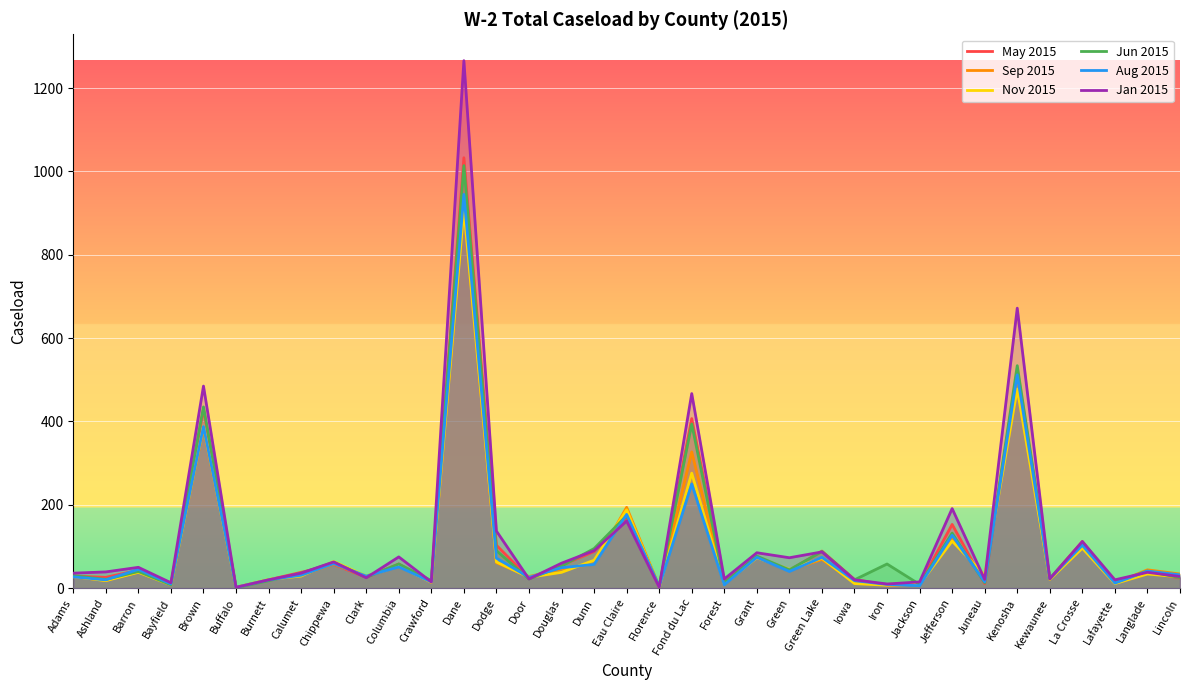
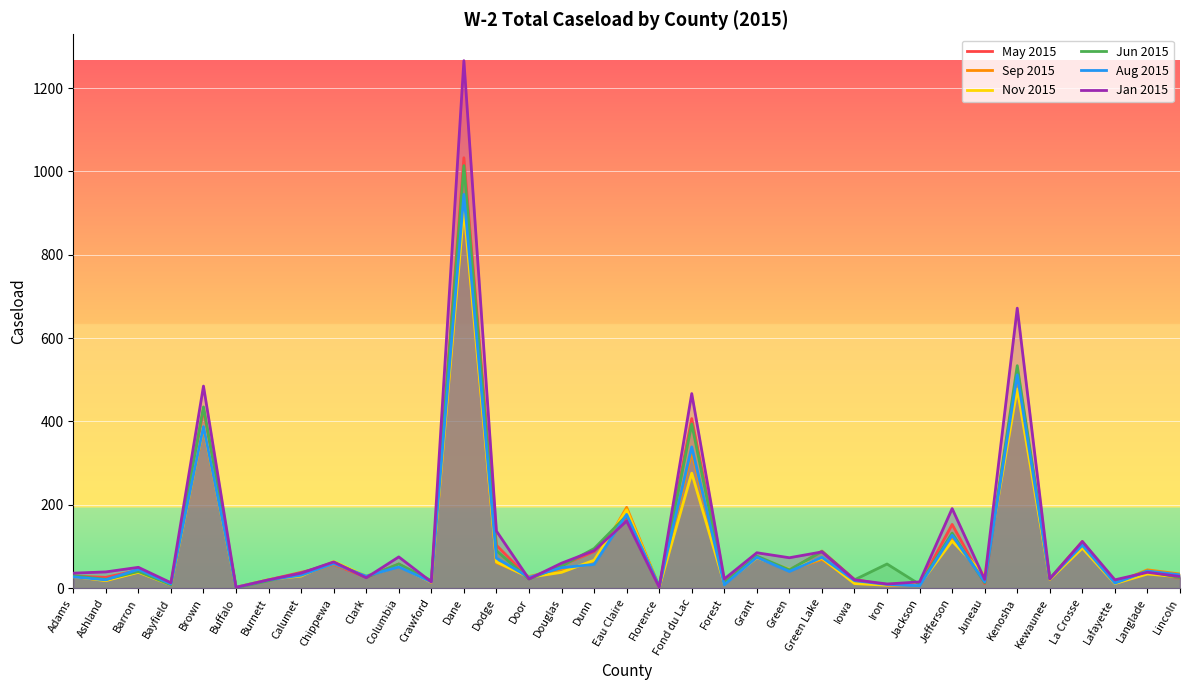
Aug 2015, Fond du Lac: 250 -> 340
